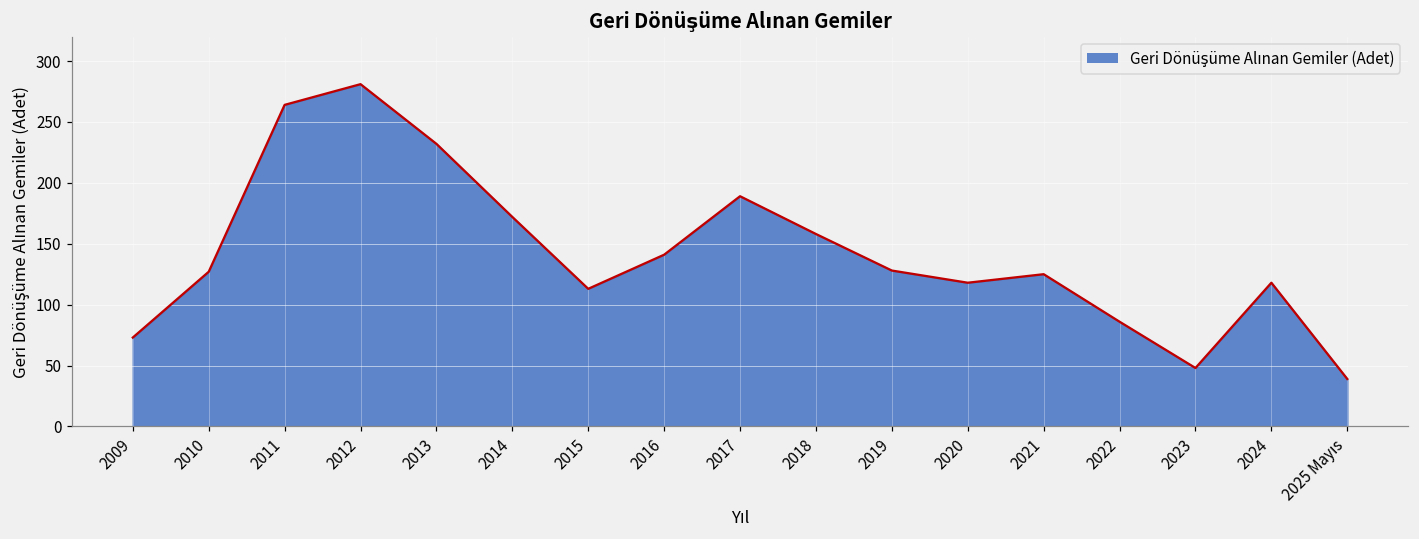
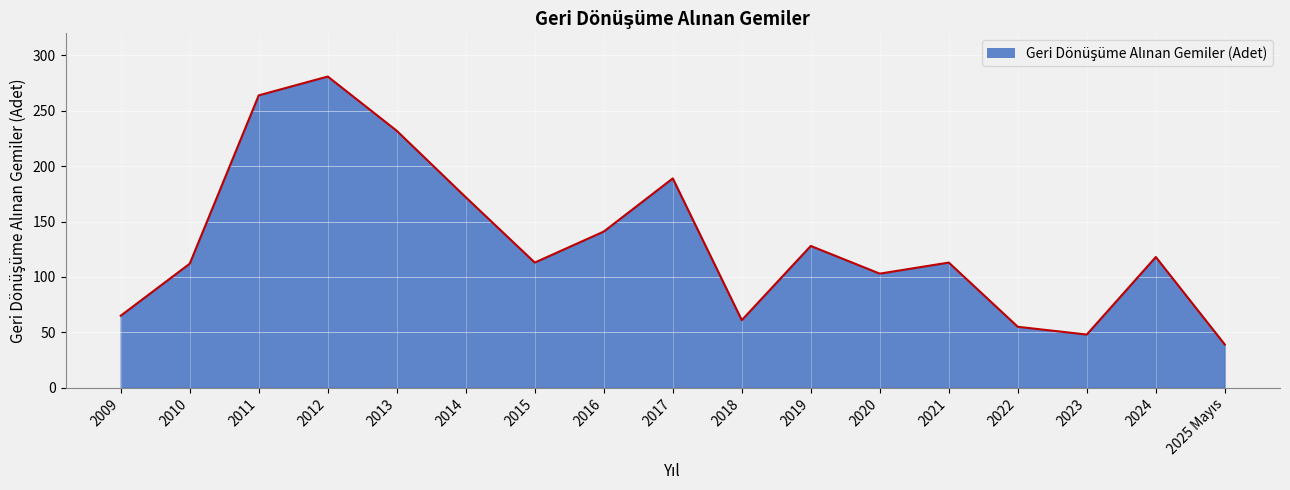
2009: 73 -> 65
2010: 127 -> 112
2018: 158 -> 61
2020: 118 -> 103
2021: 125 -> 113
2022: 86 -> 55
